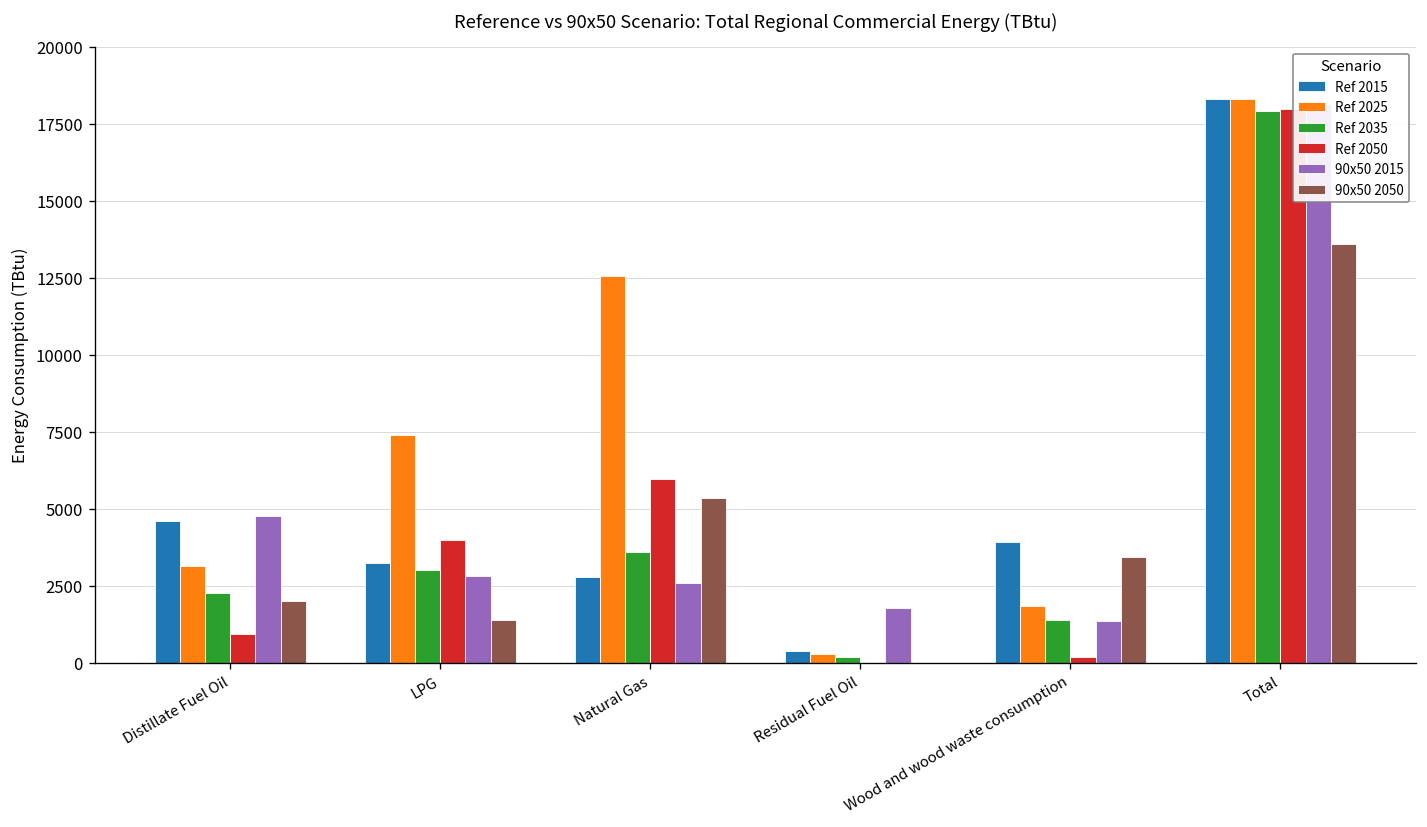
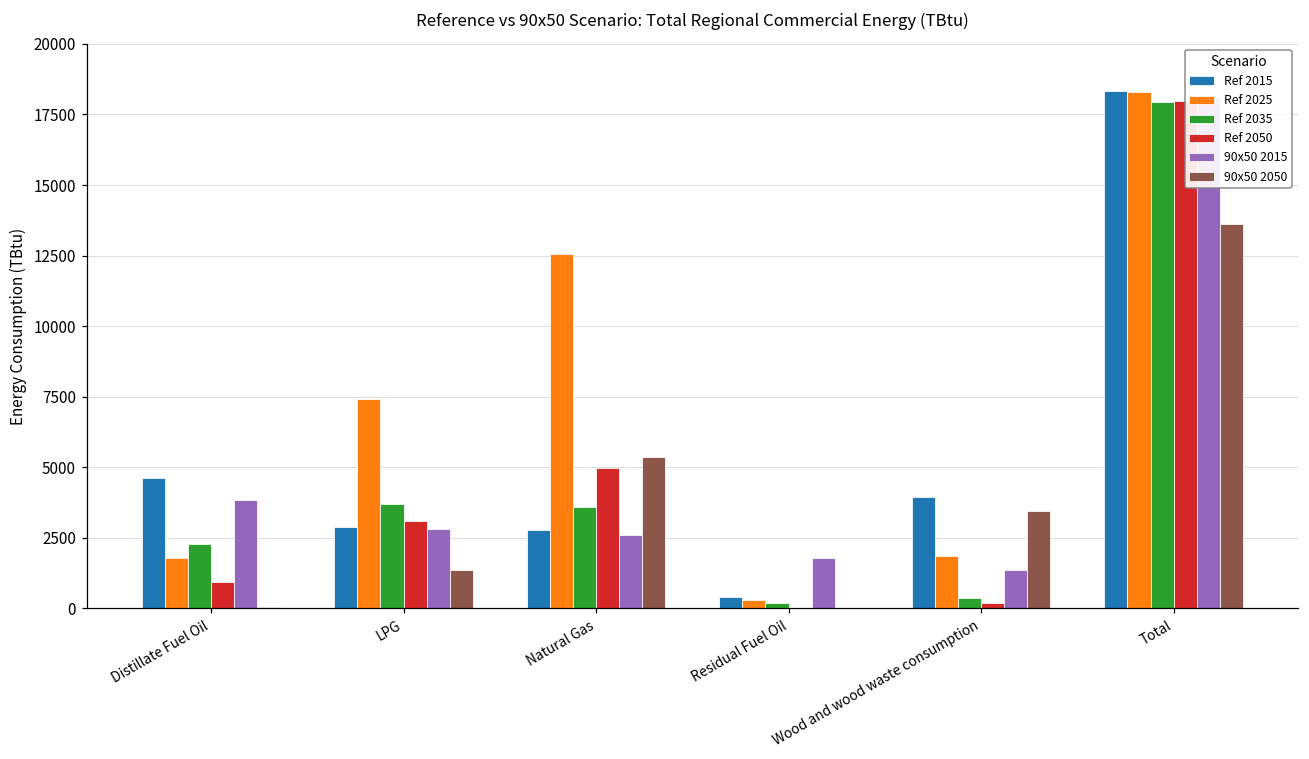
Ref 2025, Distillate Fuel Oil: 3100 -> 1800
90x50 2015, Distillate Fuel Oil: 4700 -> 3800
90x50 2050, Distillate Fuel Oil: 2000 -> 0
Ref 2015, LPG: 3200 -> 2900
Ref 2035, LPG: 3000 -> 3700
Ref 2050, LPG: 4000 -> 3100
Ref 2050, Natural Gas: 6000 -> 5000
Ref 2035, Wood and wood waste consumption: 1400 -> 400
